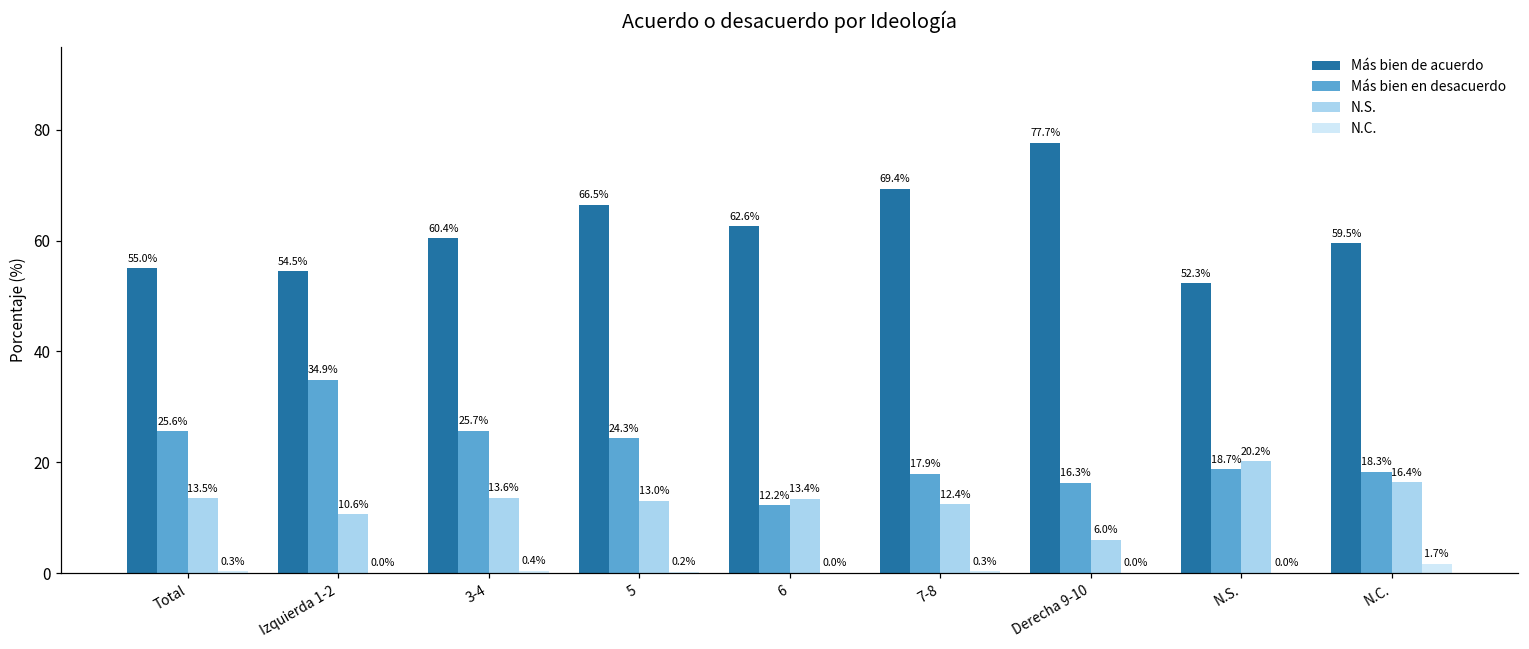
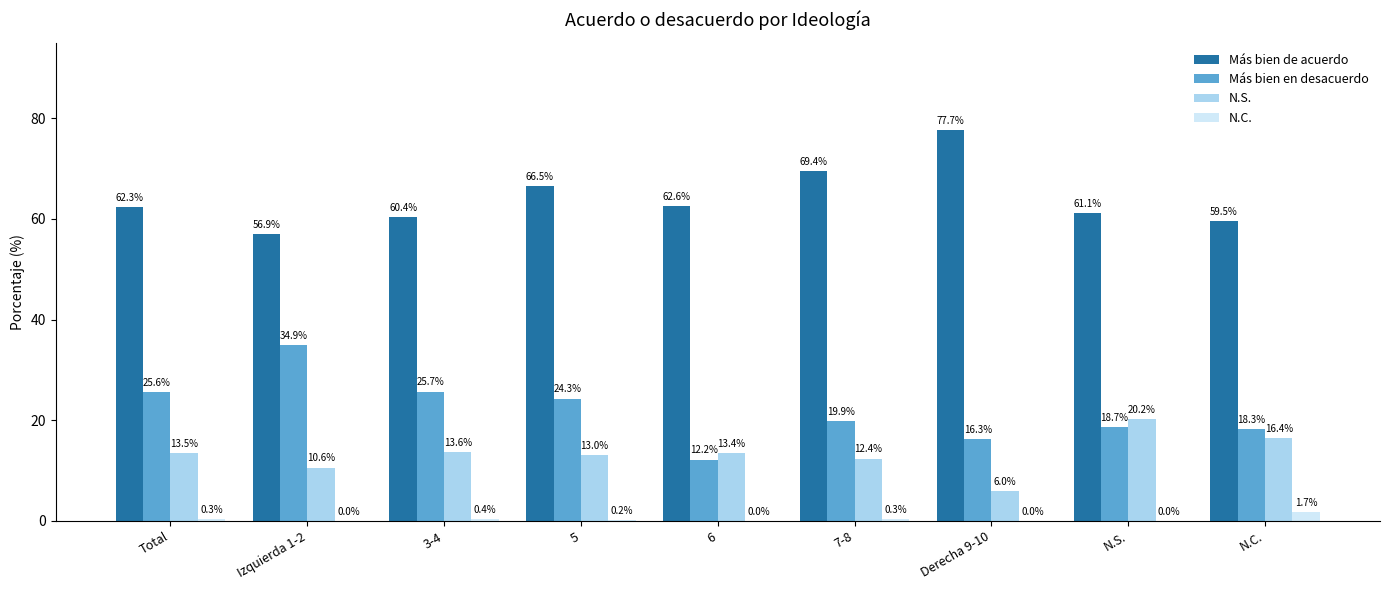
Más bien de acuerdo, Total: 55.0% -> 62.3%
Más bien de acuerdo, Izquierda 1-2: 54.5% -> 56.9%
Más bien en desacuerdo, 7-8: 17.9% -> 19.9%
Más bien de acuerdo, N.S.: 52.3% -> 61.1%
